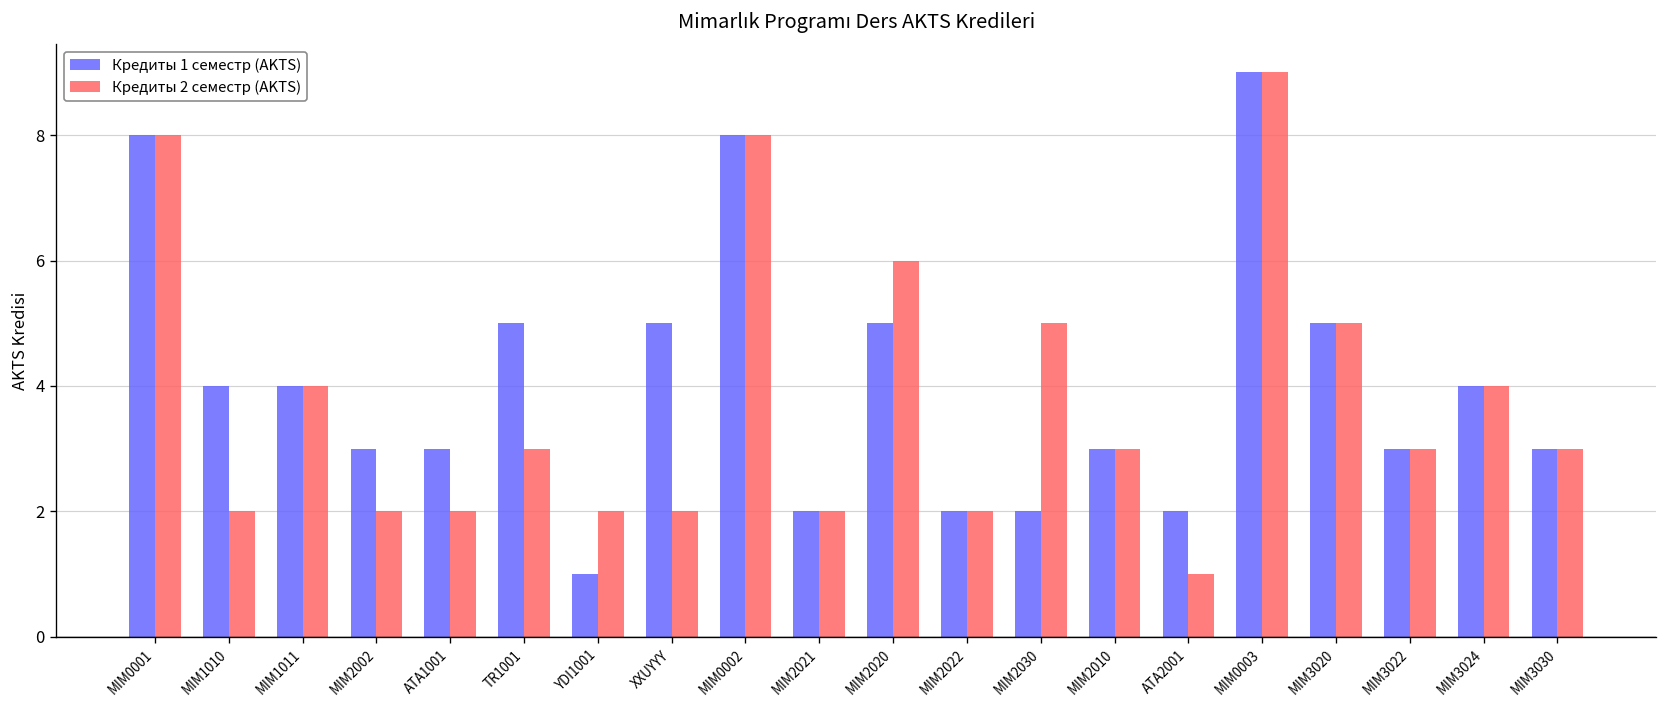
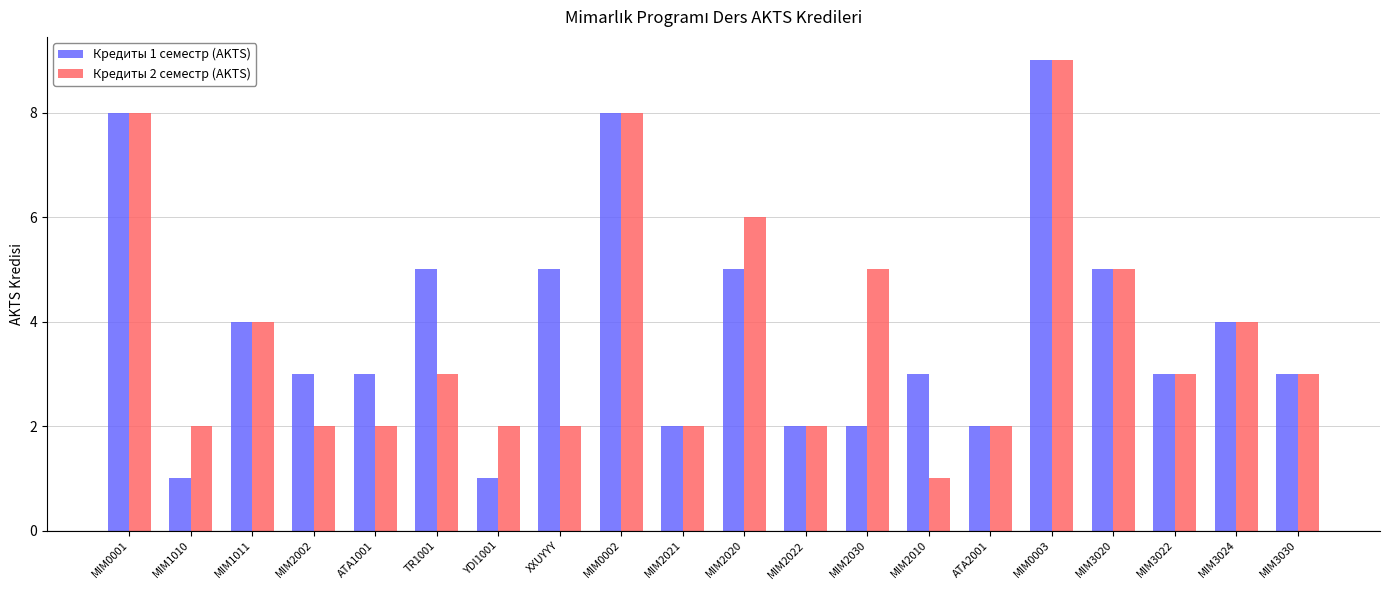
Кредиты 1 семестр (AKTS), MIM1010: 4 -> 1
Кредиты 2 семестр (AKTS), MIM2010: 3 -> 1
Кредиты 2 семестр (AKTS), ATA2001: 1 -> 2
